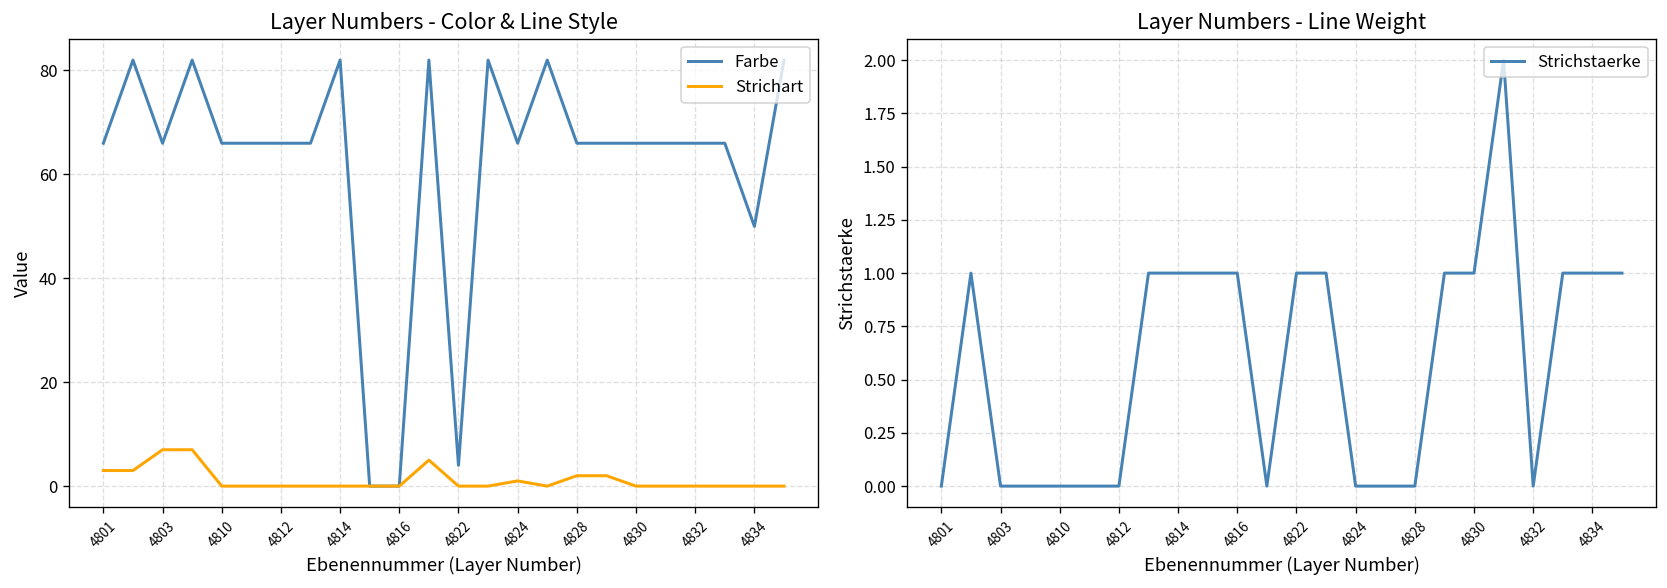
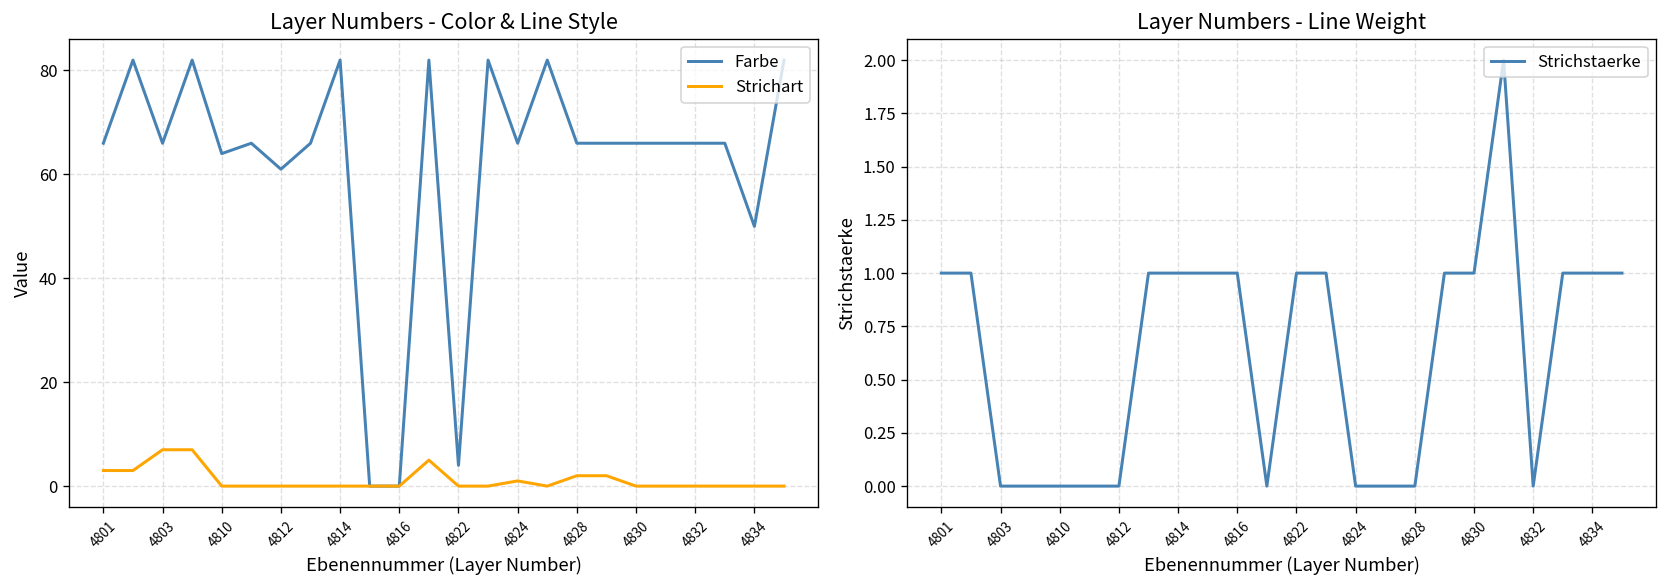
Layer Numbers - Color & Line Style, Farbe, 4810: 66 -> 64
Layer Numbers - Color & Line Style, Farbe, 4812: 66 -> 61
Layer Numbers - Line Weight, 4801: 0 -> 1
